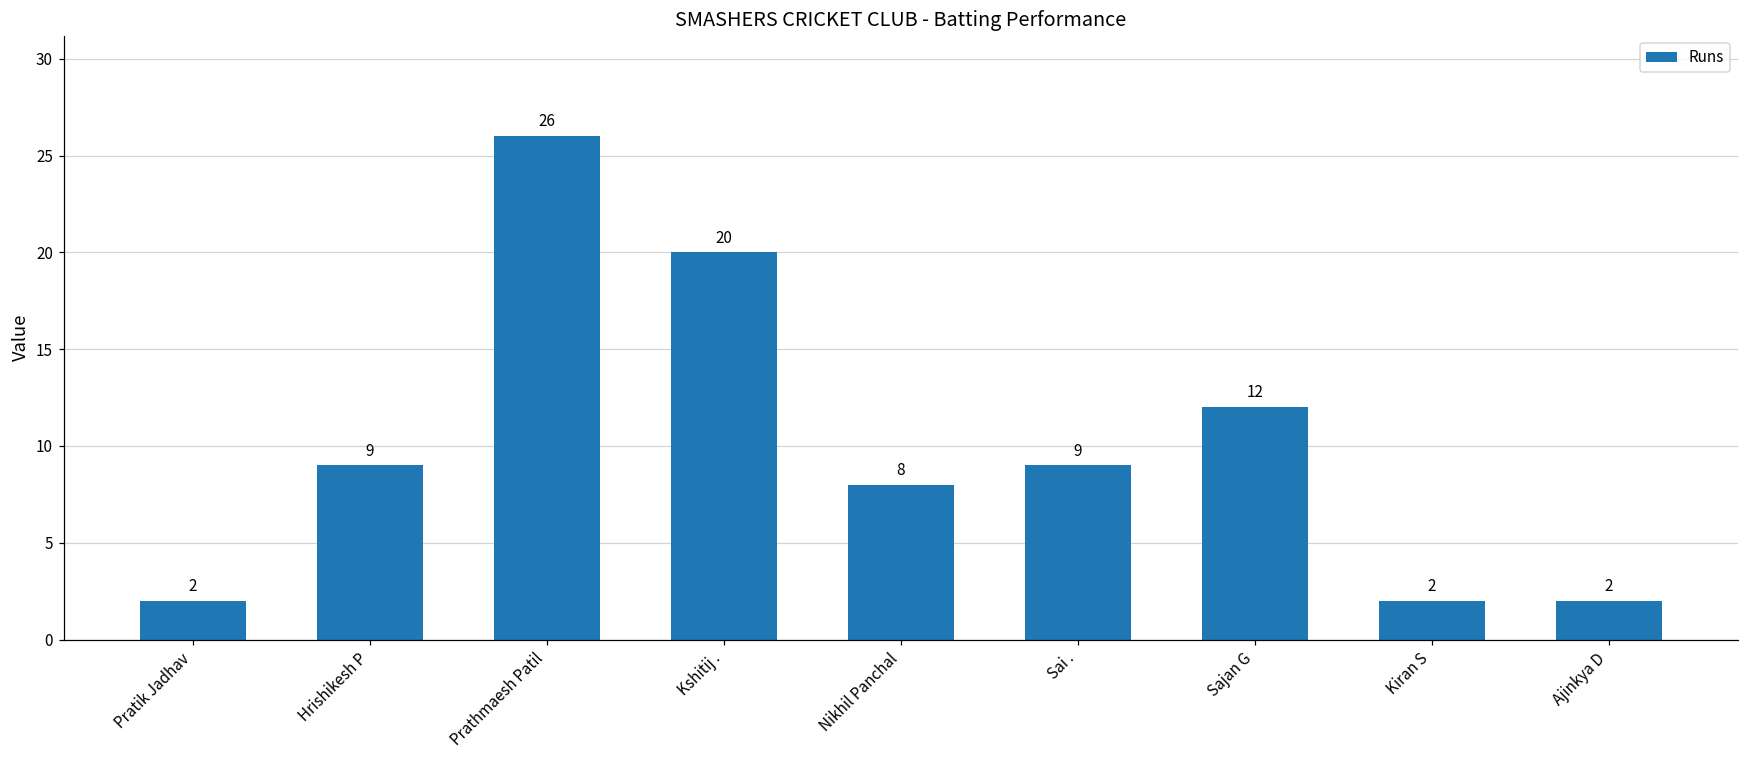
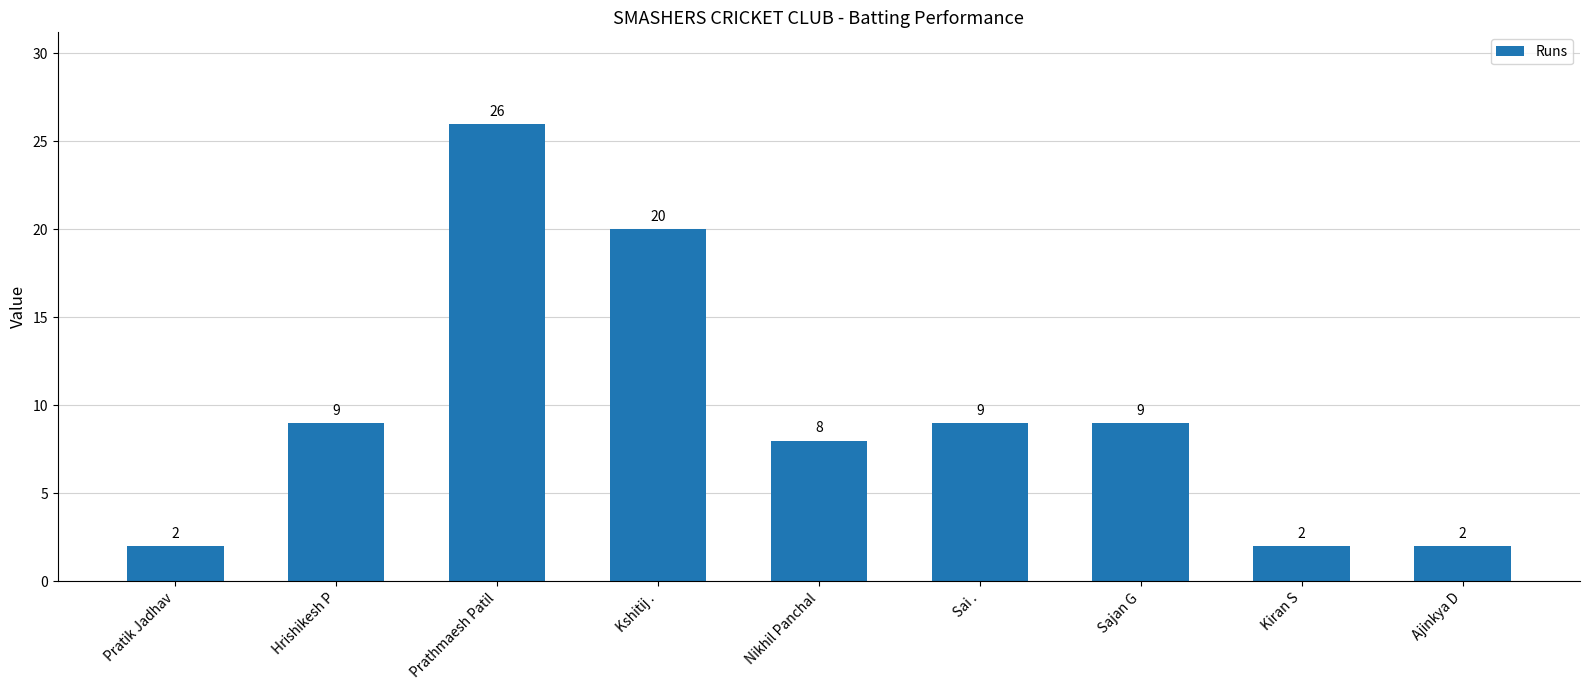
Sajan G: 12 -> 9
